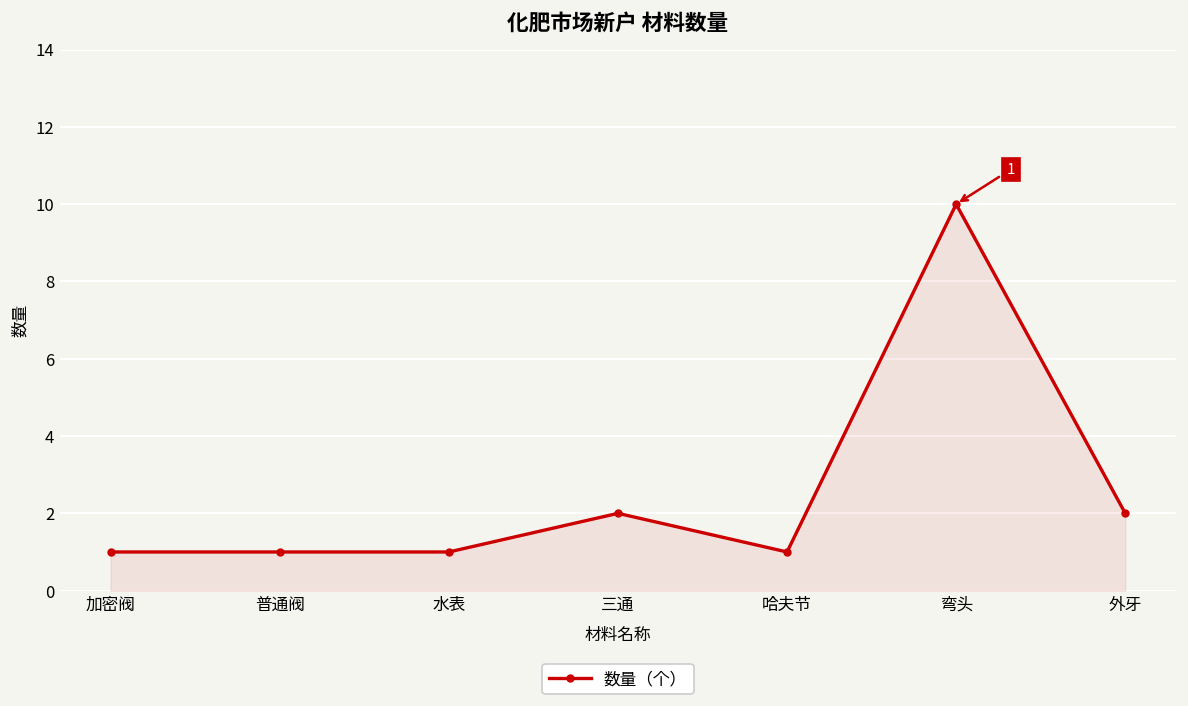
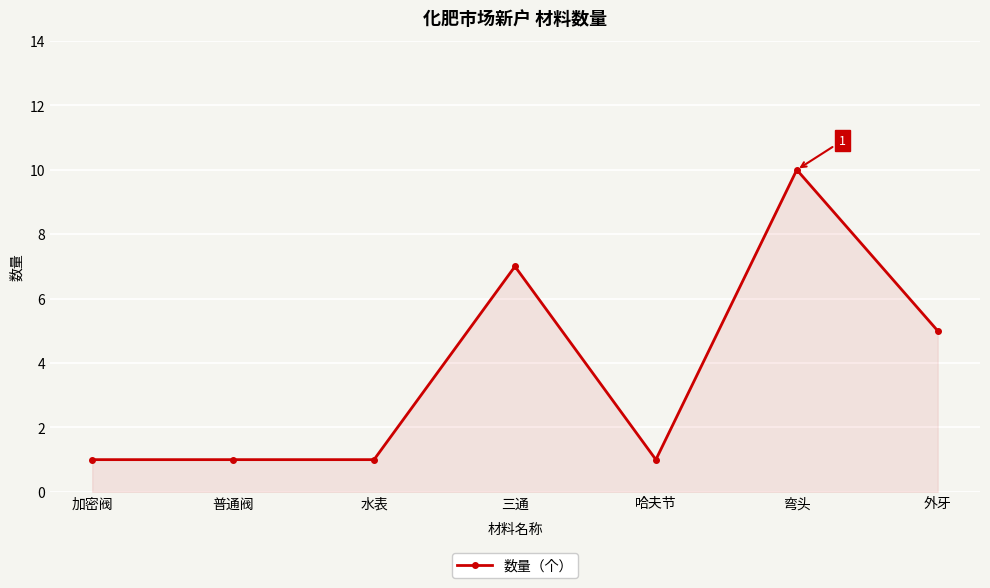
三通: 2 -> 7
外牙: 2 -> 5
